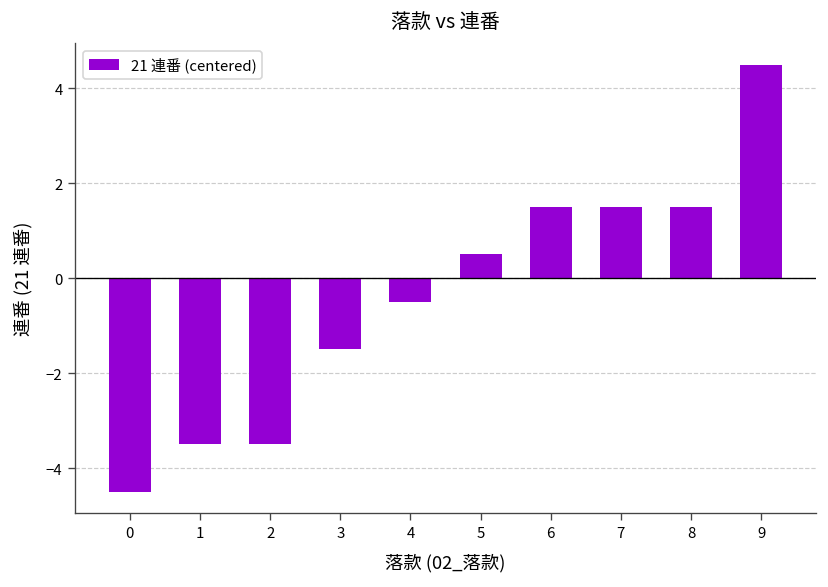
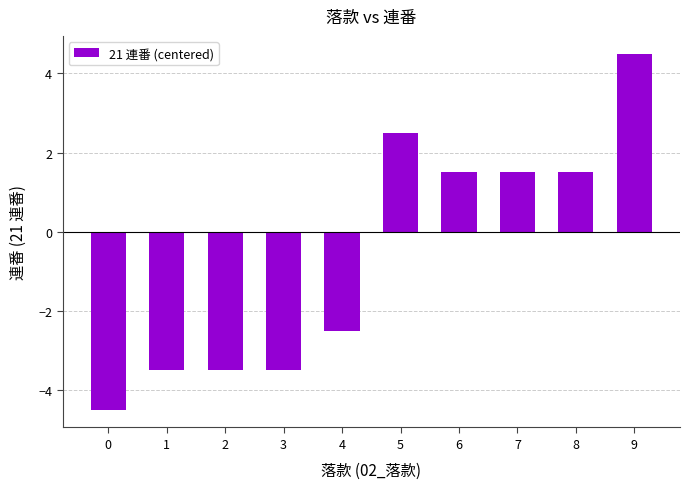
3: -1.5 -> -3.5
4: -0.5 -> -2.5
5: 0.5 -> 2.5
